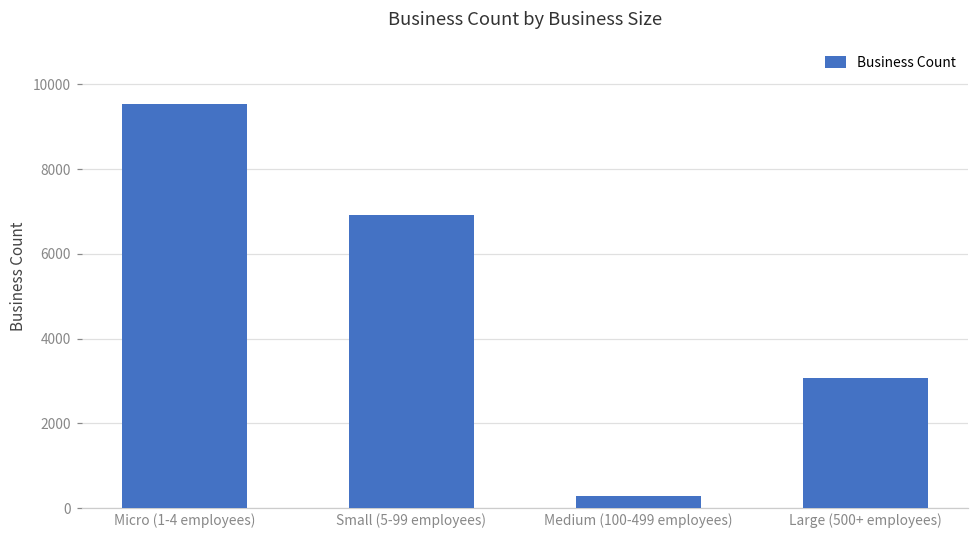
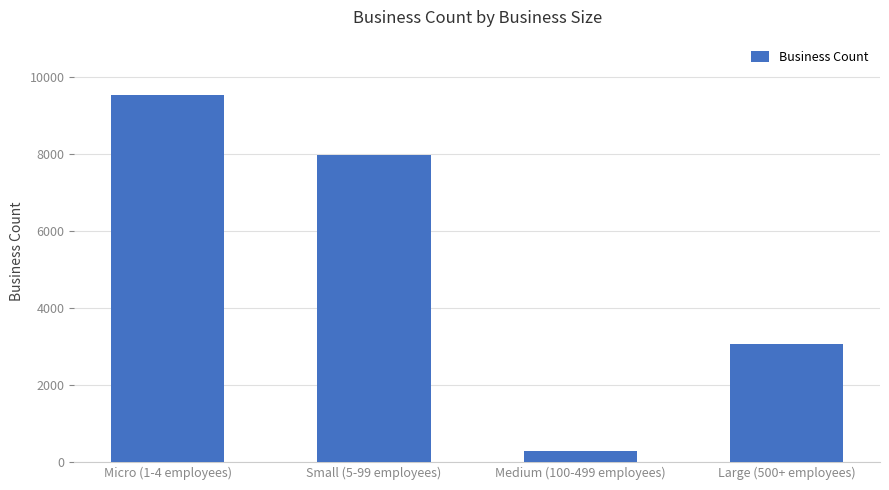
Small (5-99 employees): 6900 -> 8000
